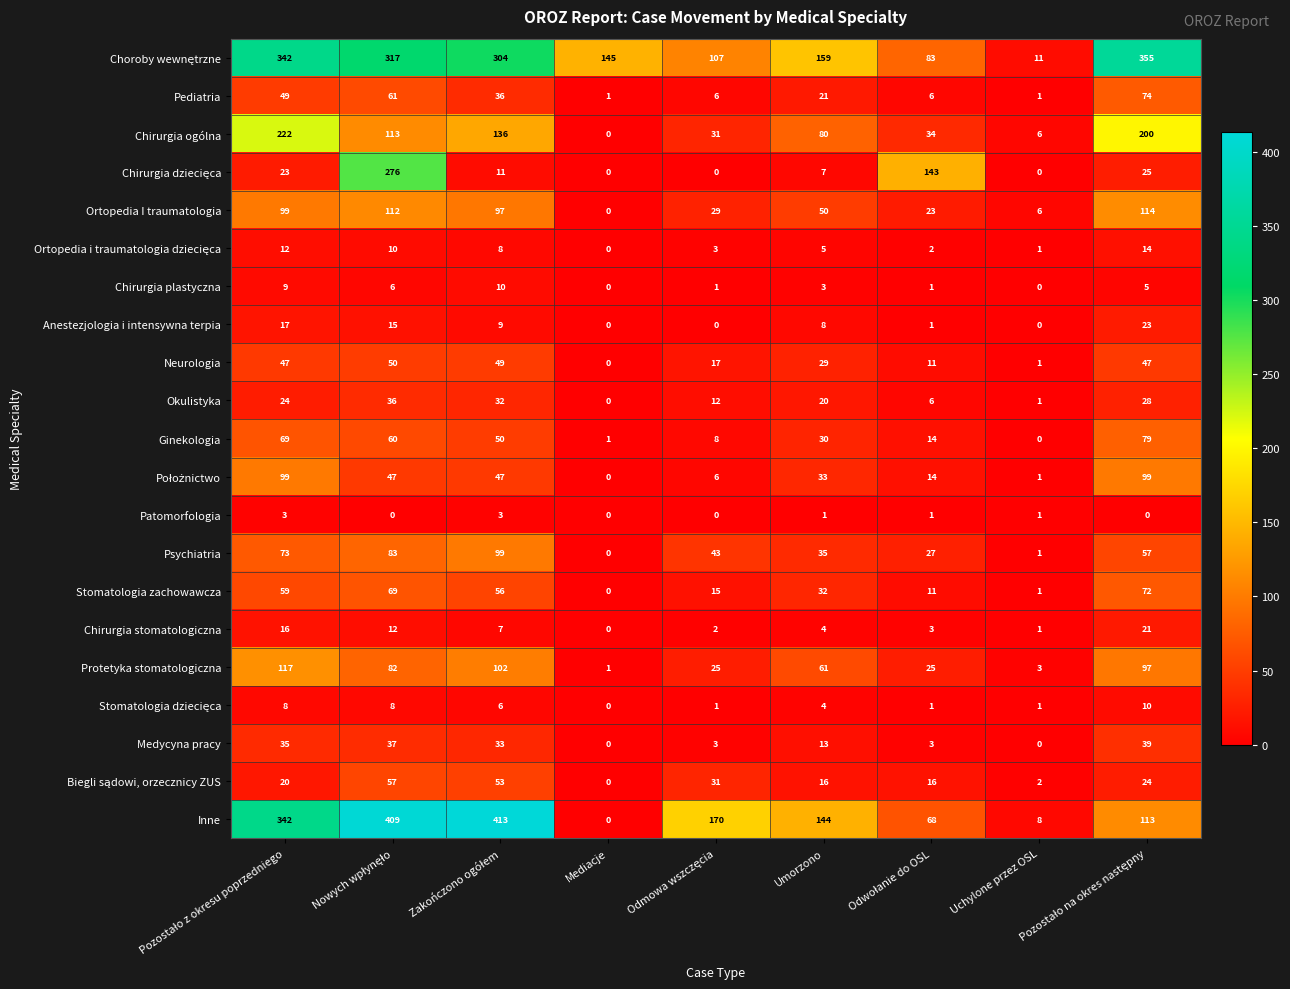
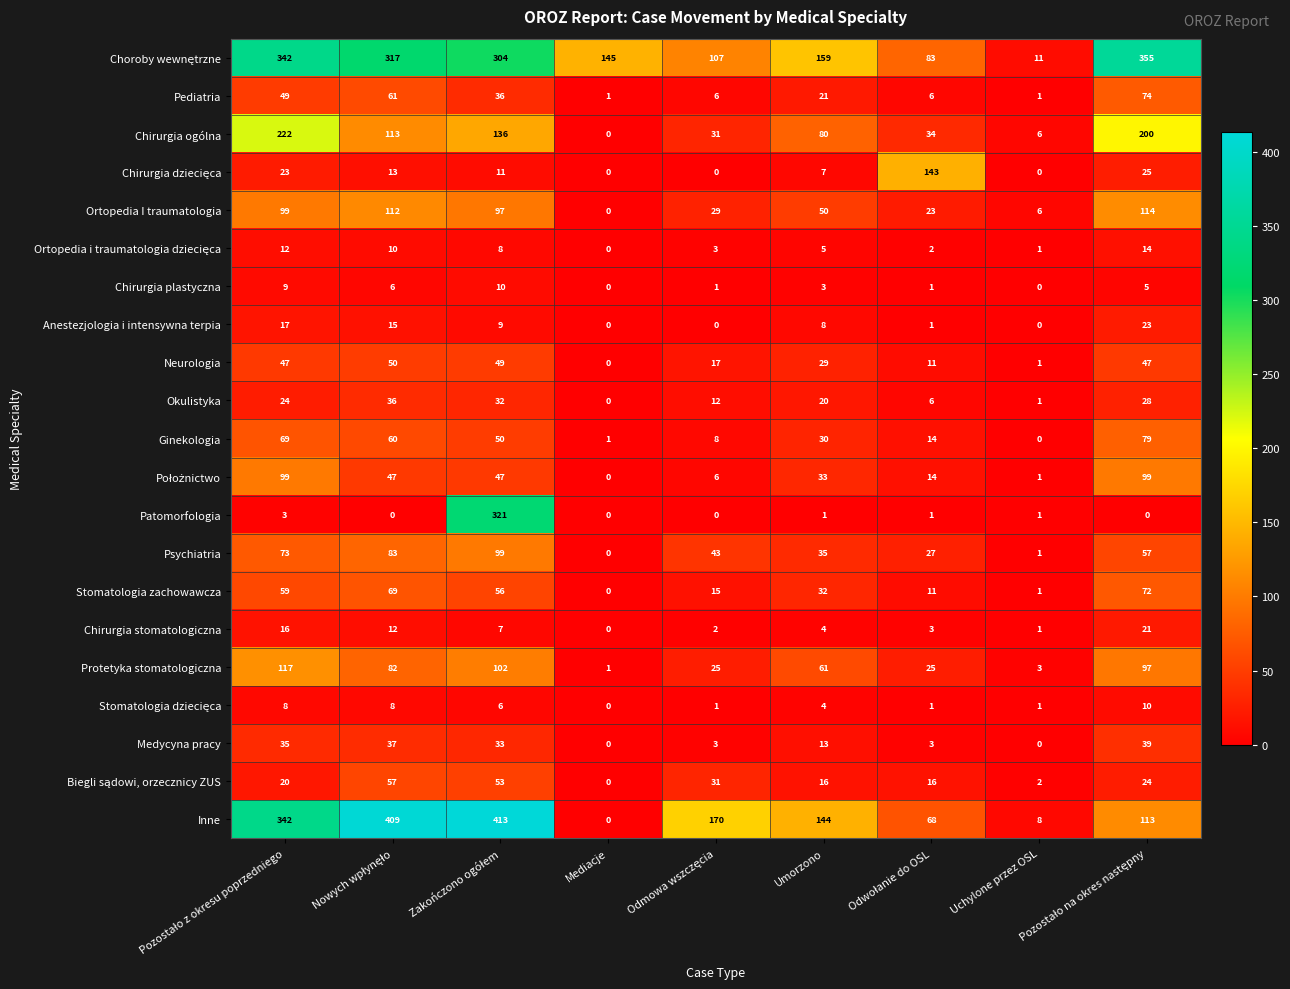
Chirurgia dziecięca, Nowych wpłynęło: 276 -> 13
Patomorfologia, Zakończono ogółem: 3 -> 321
